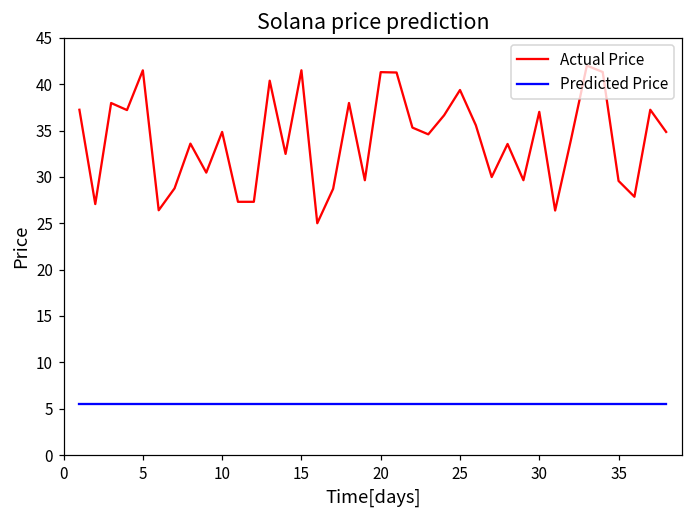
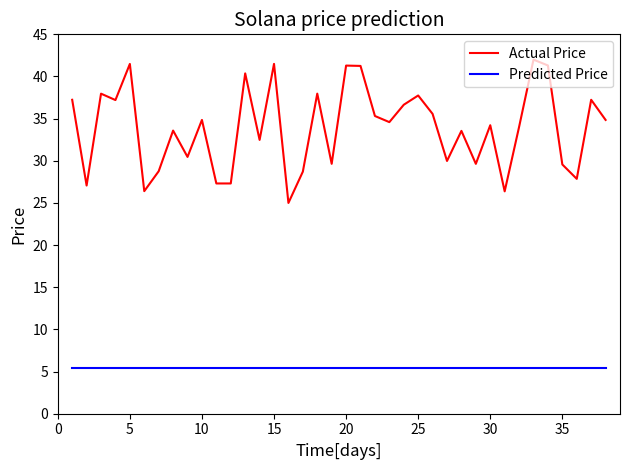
Actual Price, 25: 39 -> 38
Actual Price, 30: 37 -> 34
